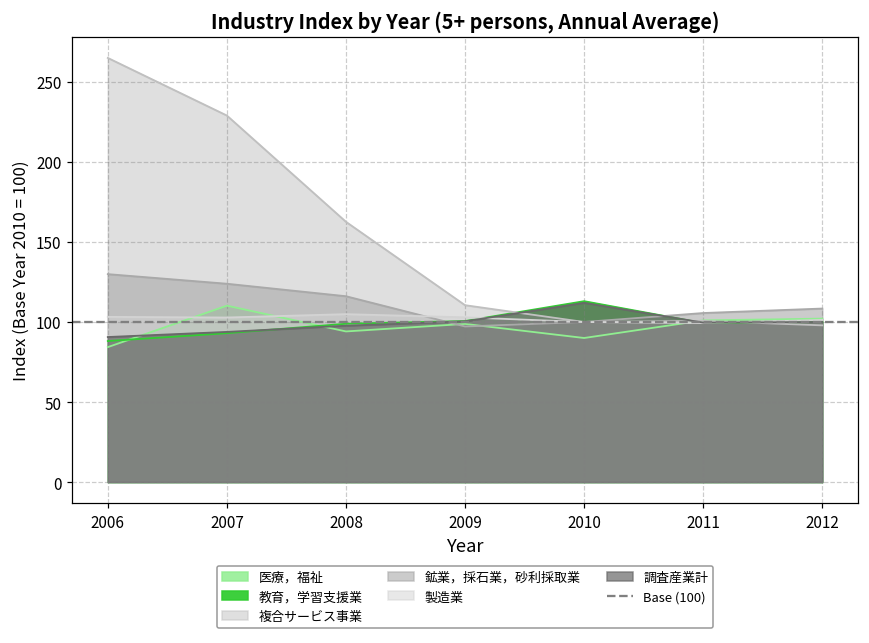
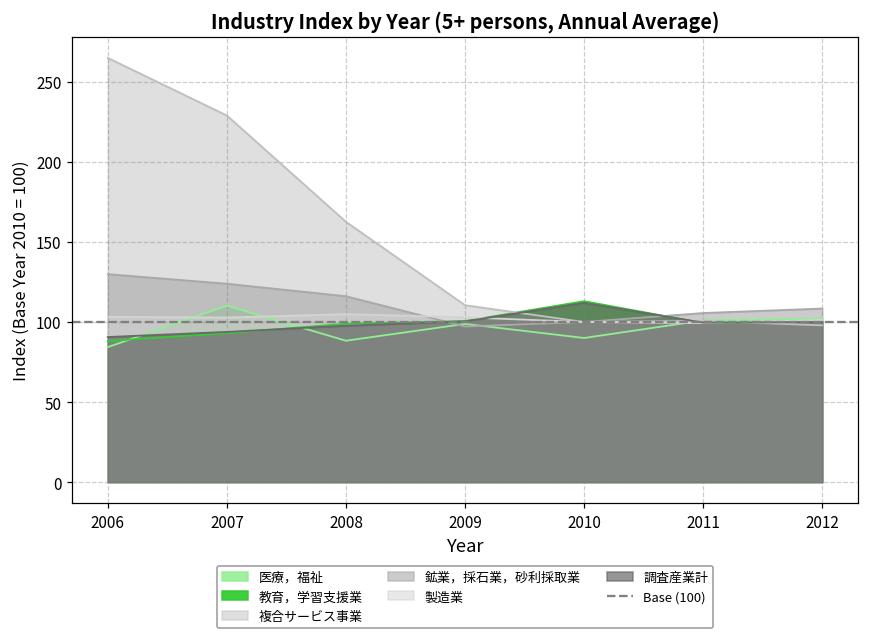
医療，福祉, 2008: 94 -> 88
